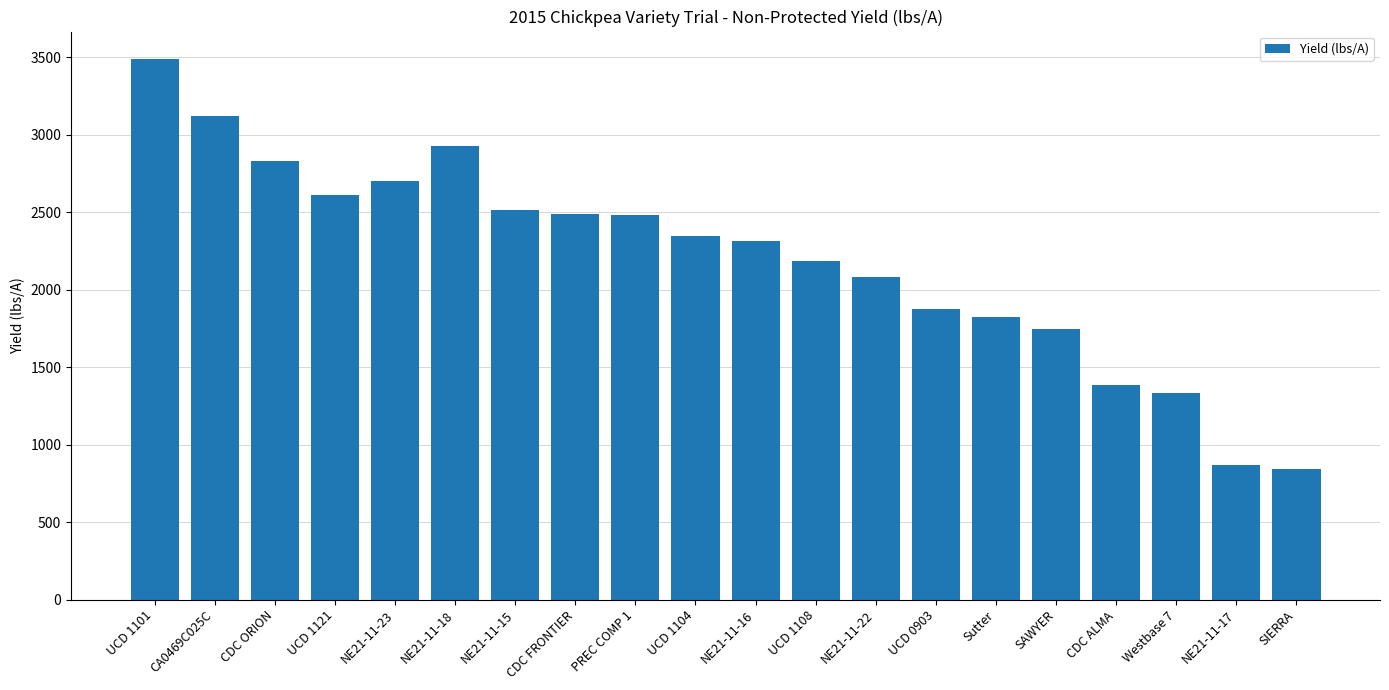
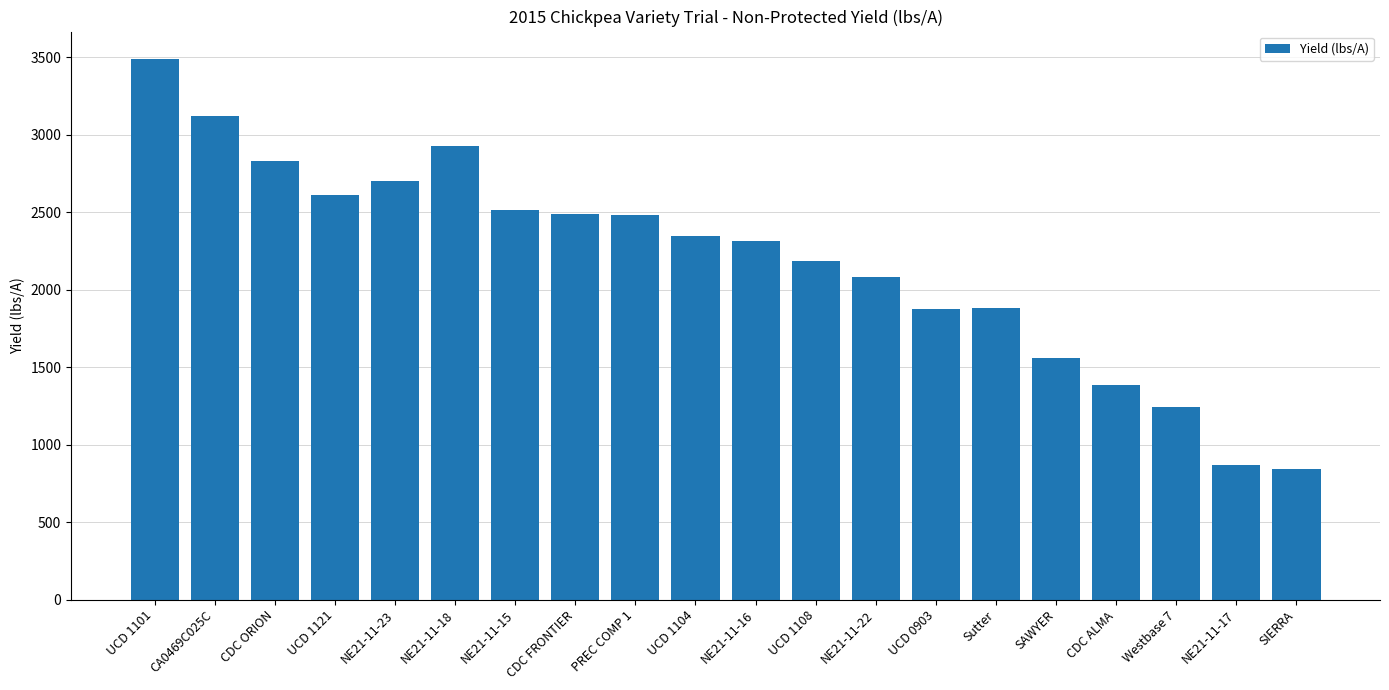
Sutter: 1820 -> 1880
SAWYER: 1750 -> 1560
Westbase 7: 1330 -> 1240
